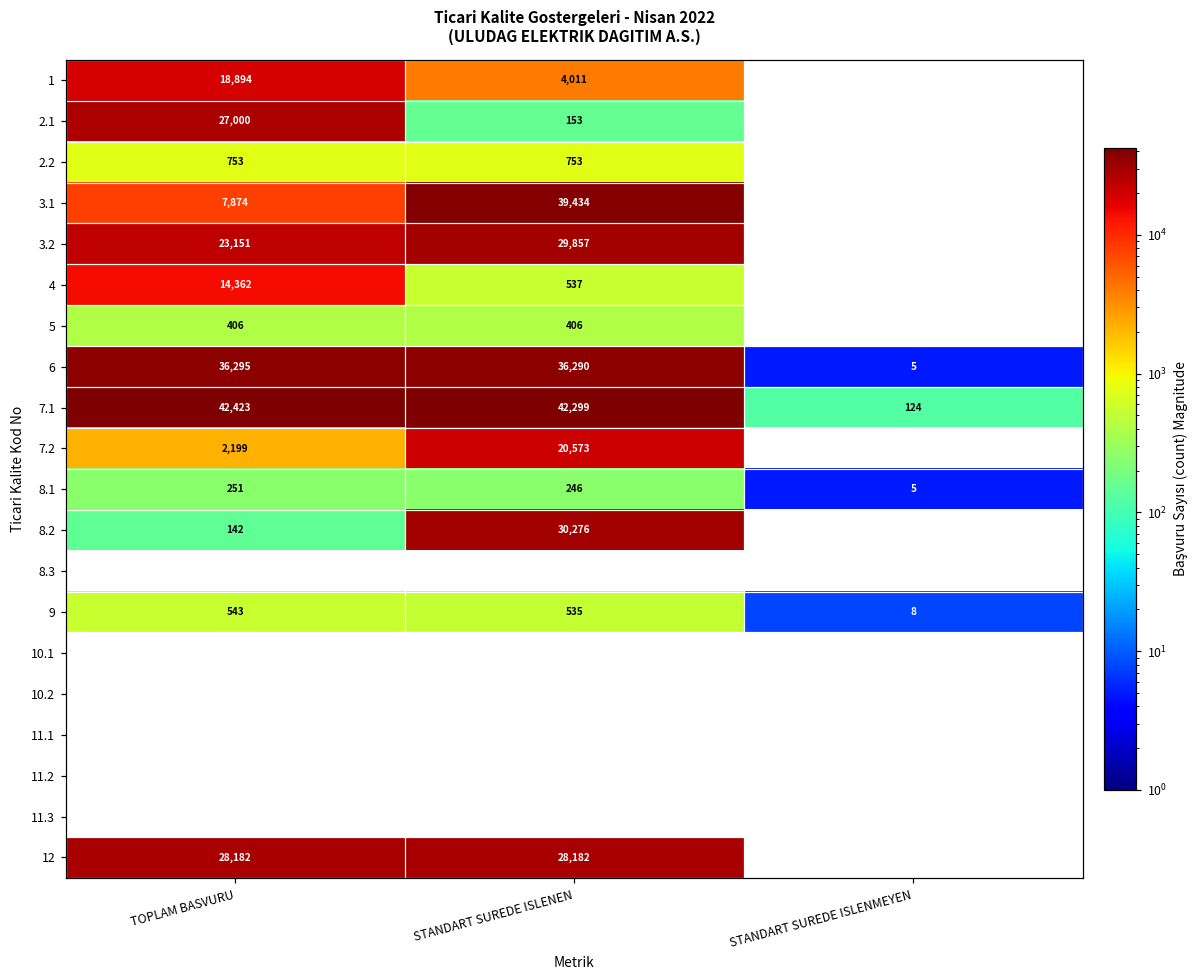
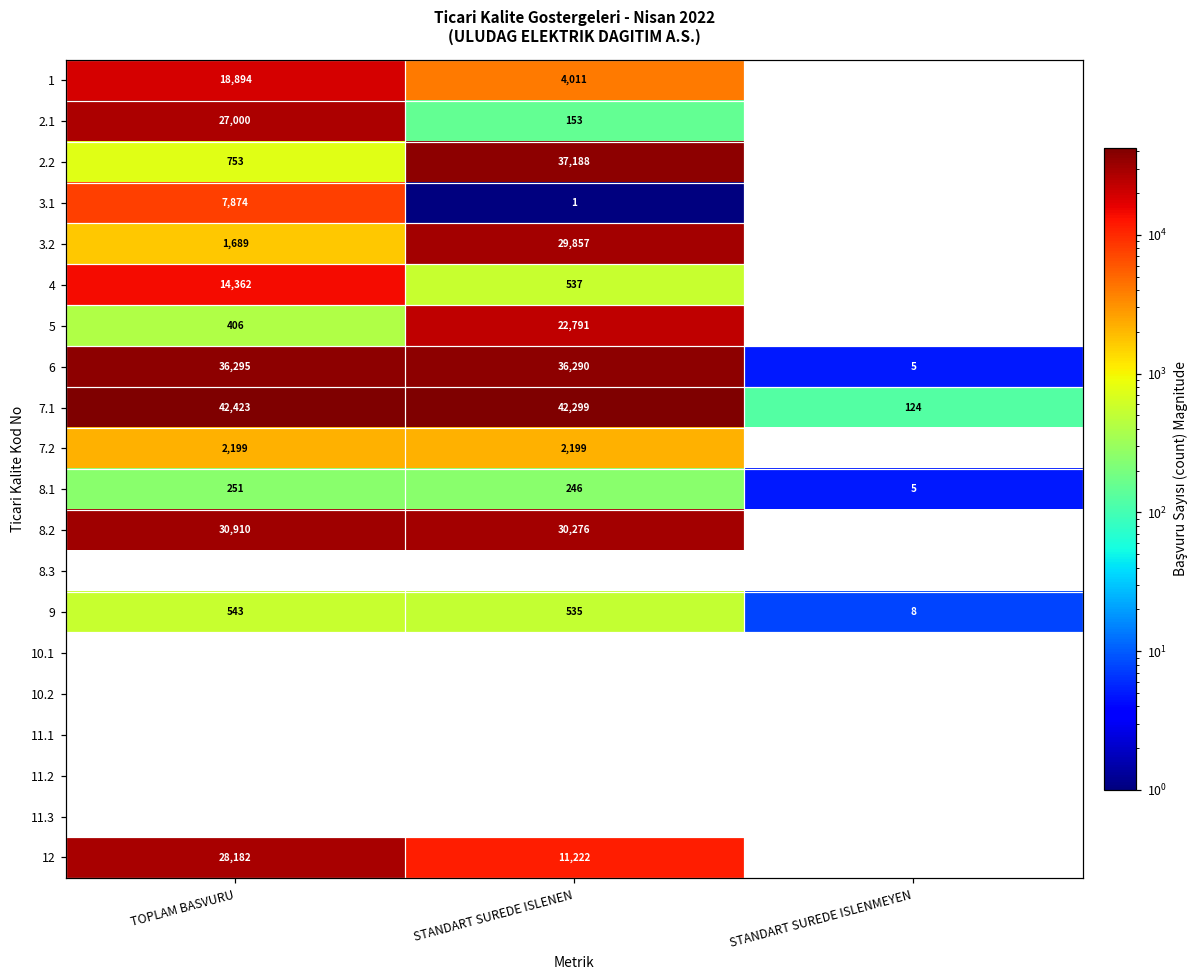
2.2, STANDART SUREDE ISLENEN: 753 -> 37,188
3.1, STANDART SUREDE ISLENEN: 39,434 -> 1
3.2, TOPLAM BASVURU: 23,151 -> 1,689
5, STANDART SUREDE ISLENEN: 406 -> 22,791
7.2, STANDART SUREDE ISLENEN: 20,573 -> 2,199
8.2, TOPLAM BASVURU: 142 -> 30,910
12, STANDART SUREDE ISLENEN: 28,182 -> 11,222
